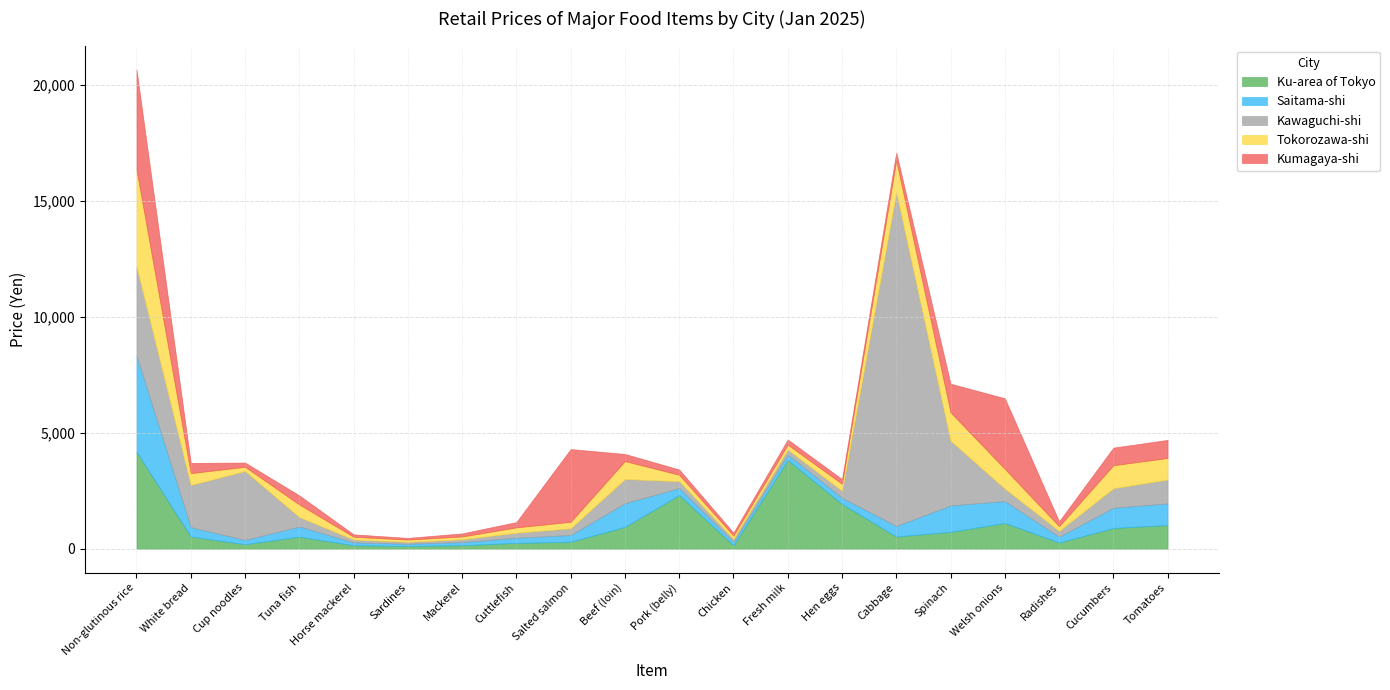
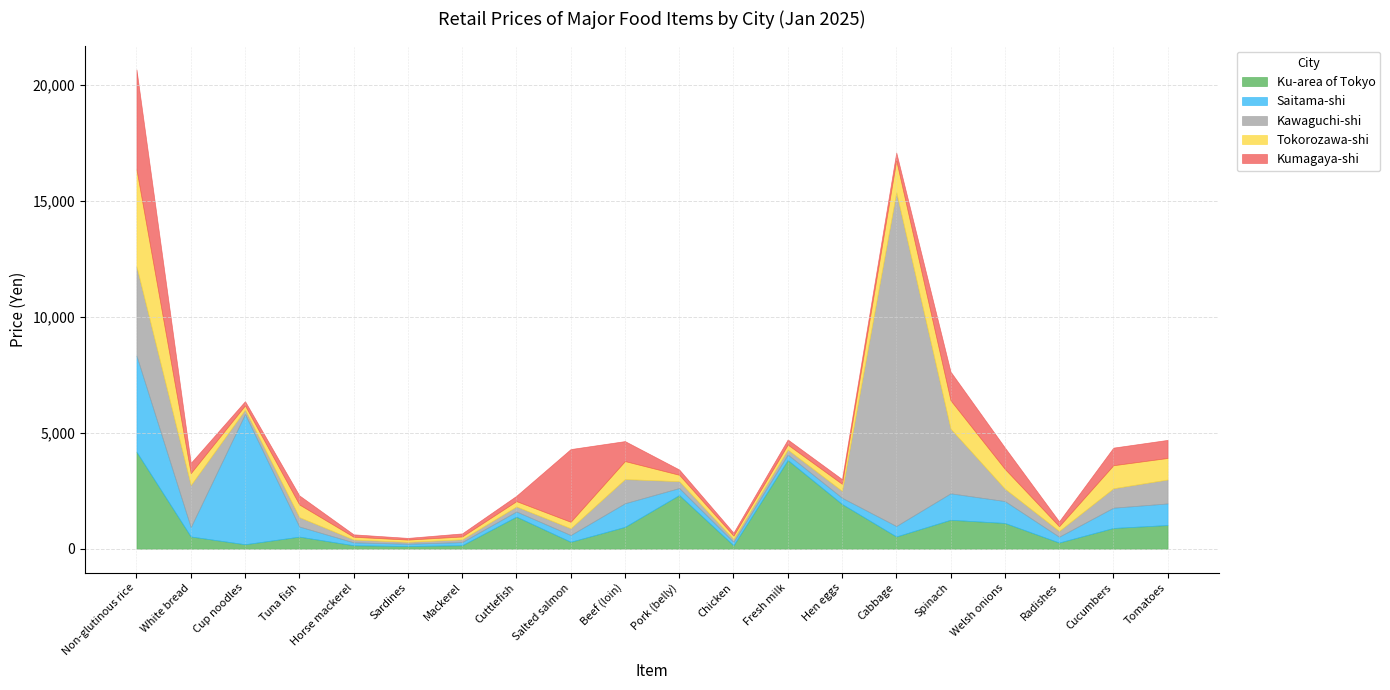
Saitama-shi, Cup noodles: 200 -> 5,600
Kawaguchi-shi, Cup noodles: 3,000 -> 200
Ku-area of Tokyo, Cuttlefish: 300 -> 1,400
Kumagaya-shi, Beef (loin): 300 -> 900
Ku-area of Tokyo, Spinach: 700 -> 1,300
Kumagaya-shi, Welsh onions: 3,000 -> 900
